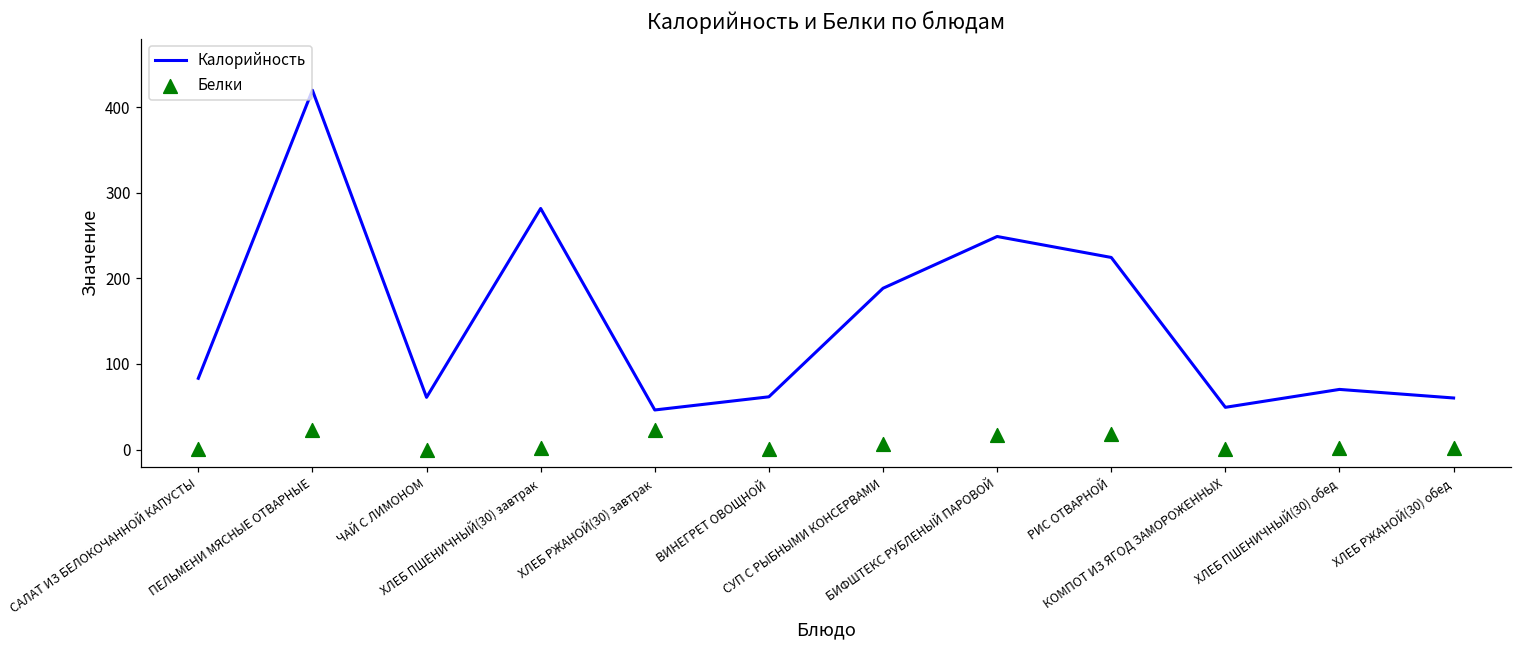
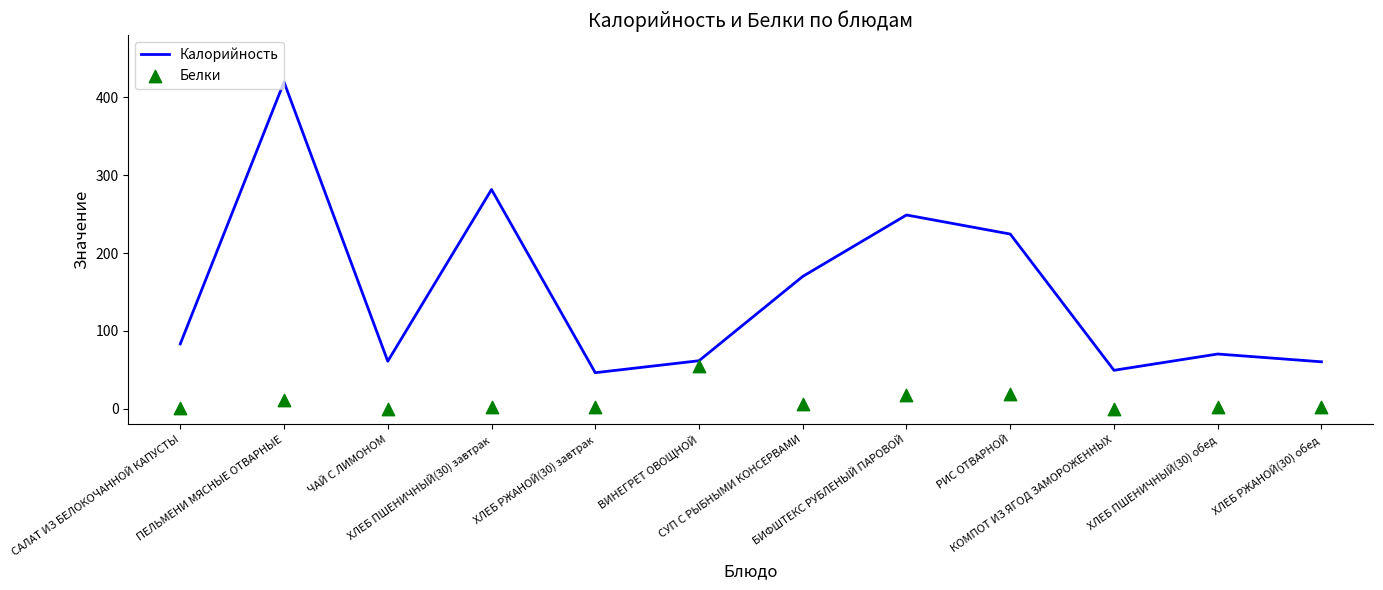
Белки, ПЕЛЬМЕНИ МЯСНЫЕ ОТВАРНЫЕ: 20 -> 10
Белки, ХЛЕБ РЖАНОЙ(30) завтрак: 20 -> 0
Белки, ВИНЕГРЕТ ОВОЩНОЙ: 0 -> 50
Калорийность, СУП С РЫБНЫМИ КОНСЕРВАМИ: 190 -> 170
